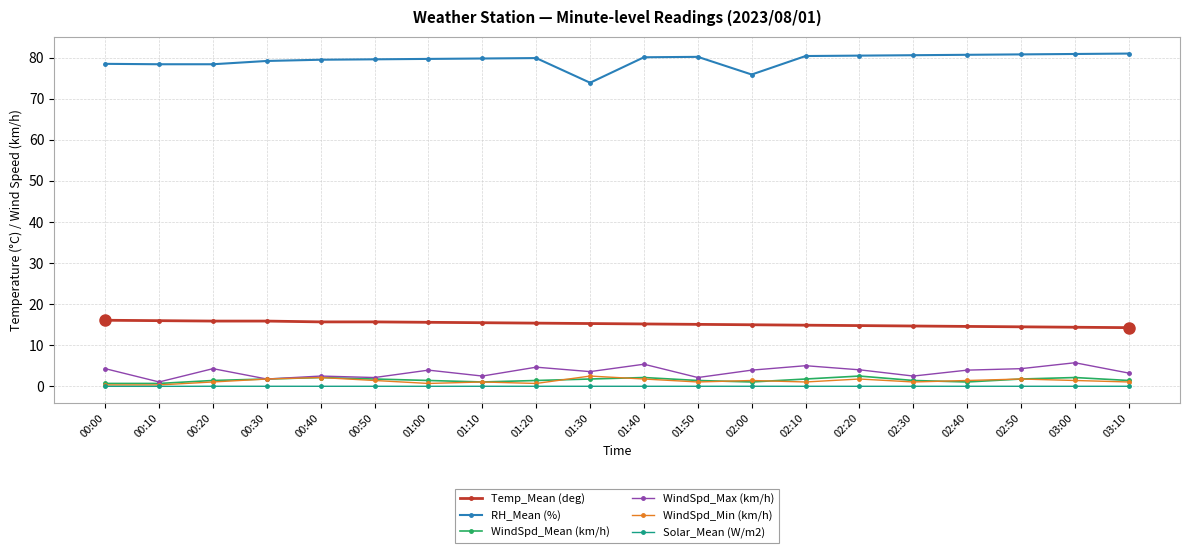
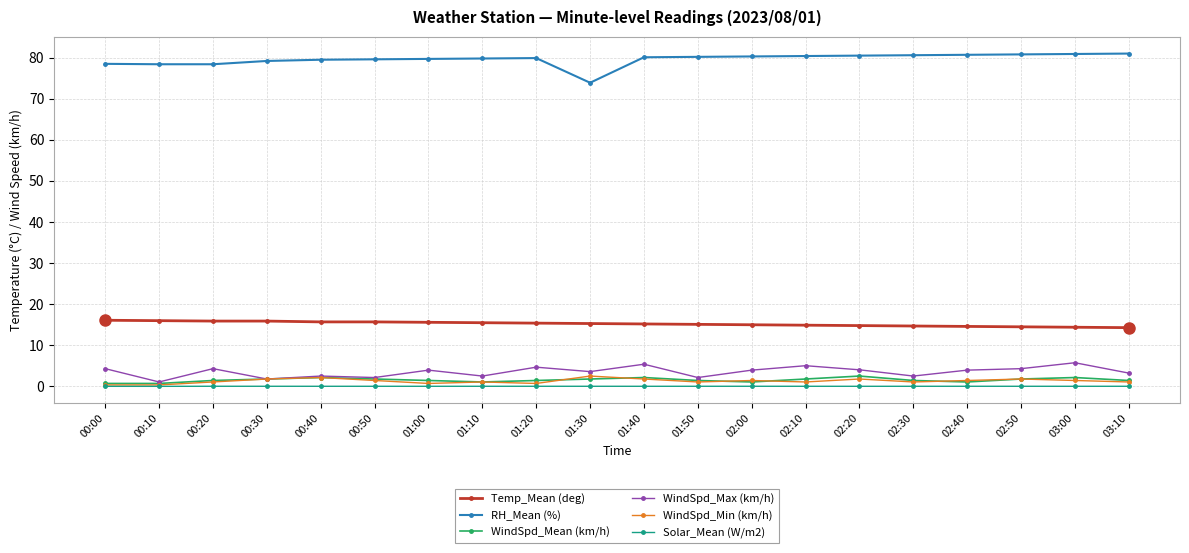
RH_Mean (%), 02:00: 76 -> 80
